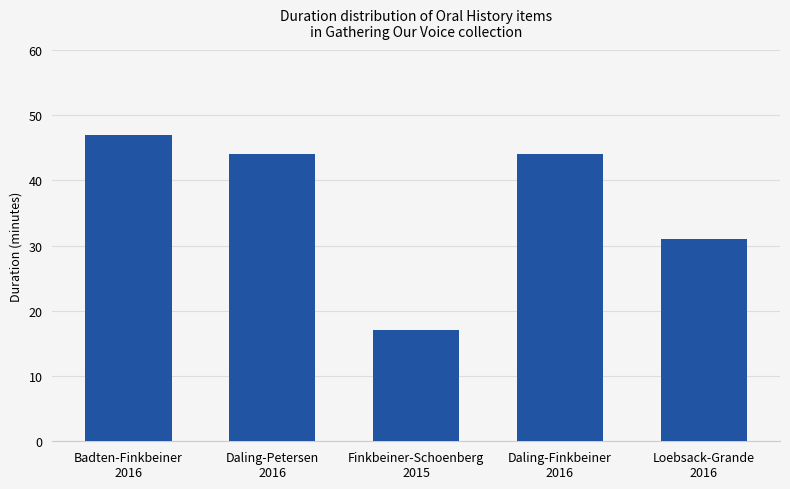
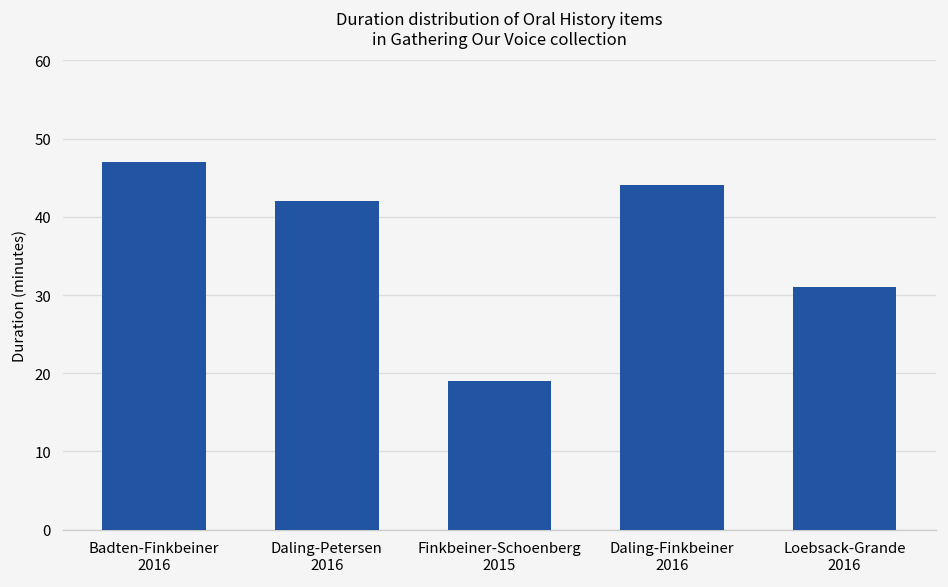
Daling-Petersen 2016: 44 -> 42
Finkbeiner-Schoenberg 2015: 17 -> 19
